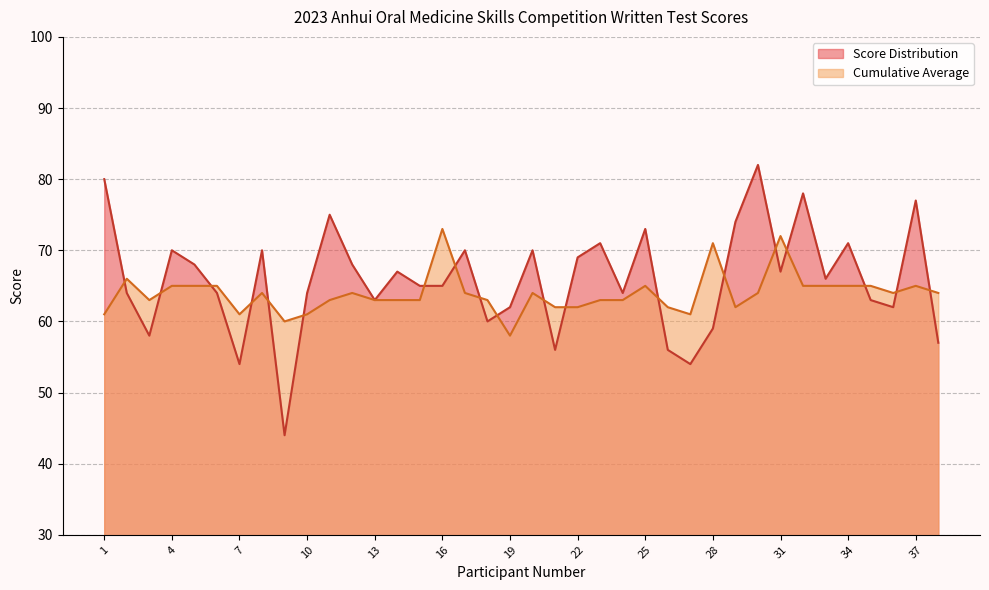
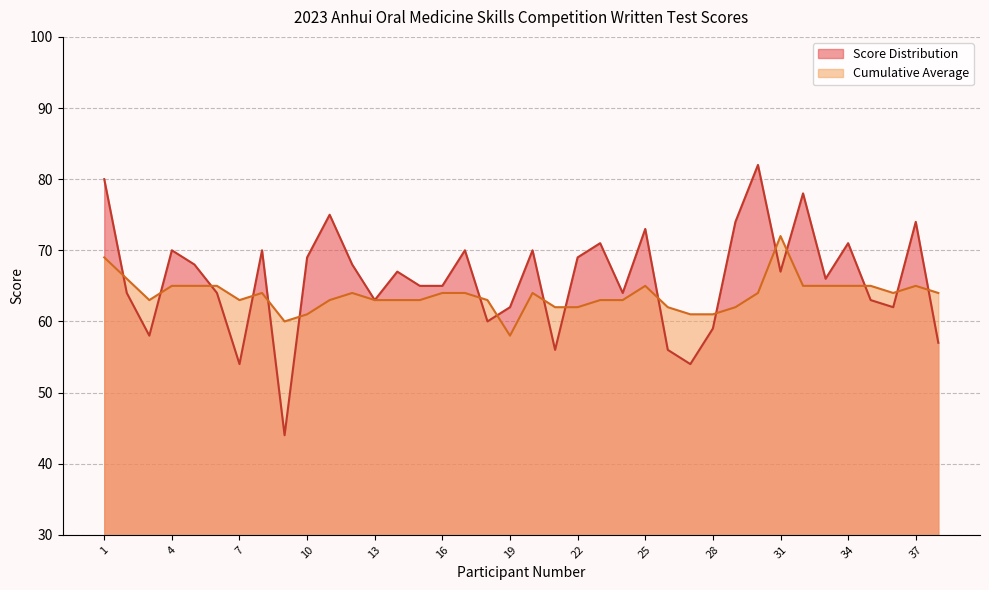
Cumulative Average, 1: 61 -> 69
Cumulative Average, 7: 61 -> 63
Score Distribution, 10: 64 -> 69
Cumulative Average, 16: 73 -> 64
Cumulative Average, 28: 71 -> 61
Score Distribution, 37: 77 -> 74
